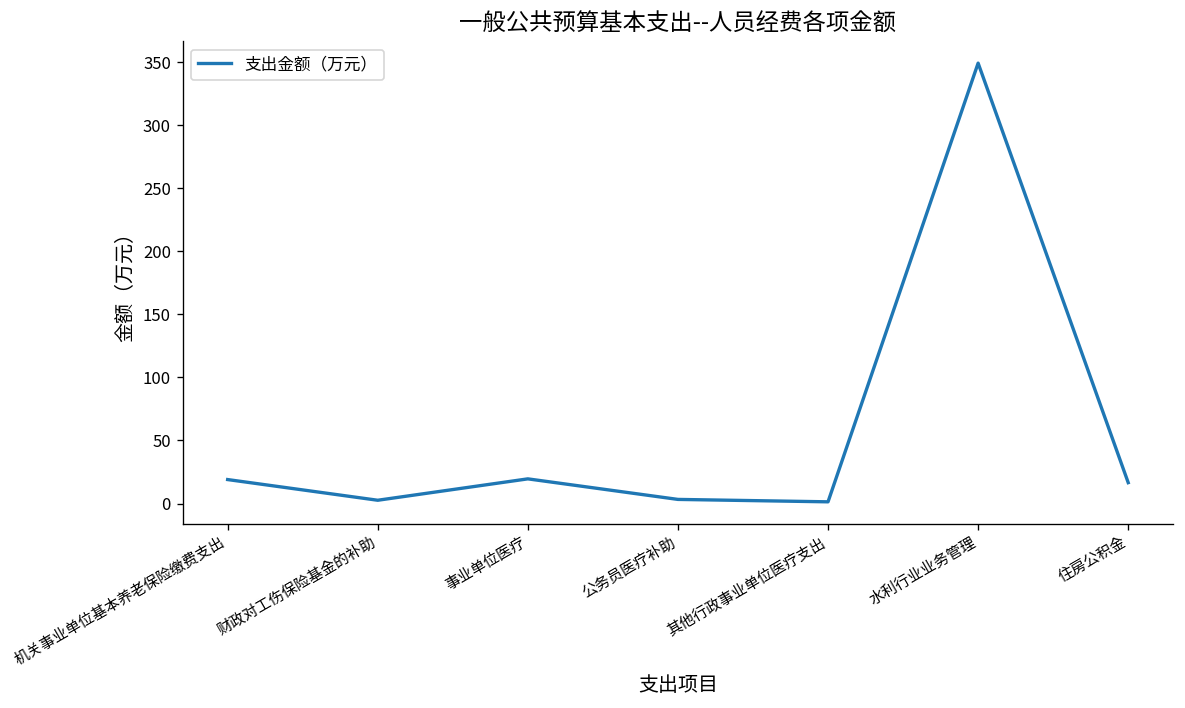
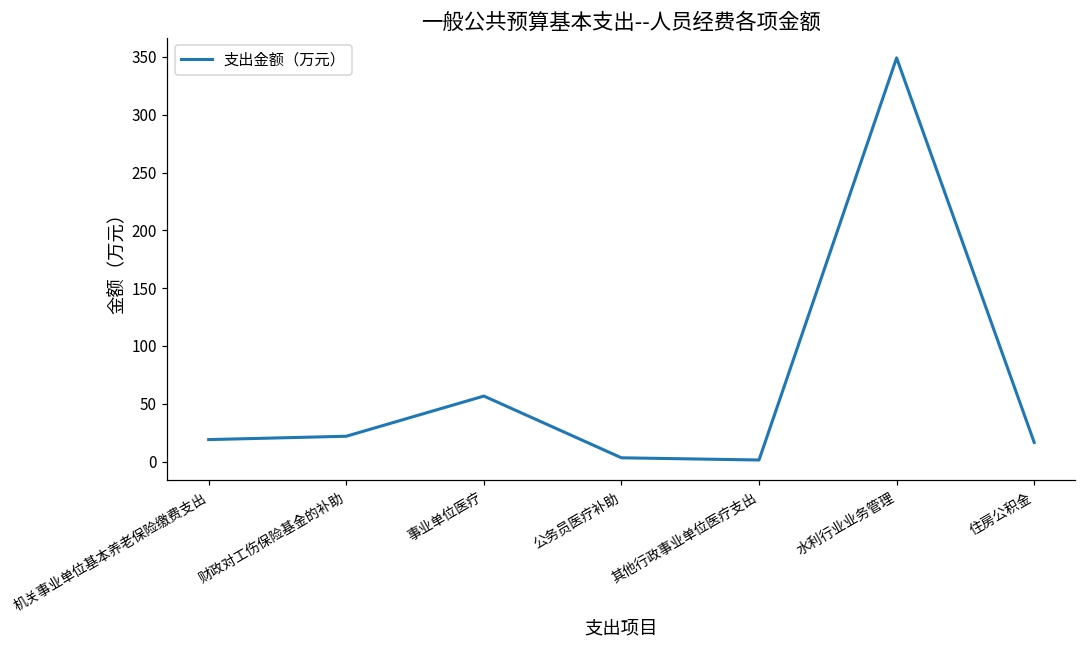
财政对工伤保险基金的补助: 3 -> 22
事业单位医疗: 20 -> 57
